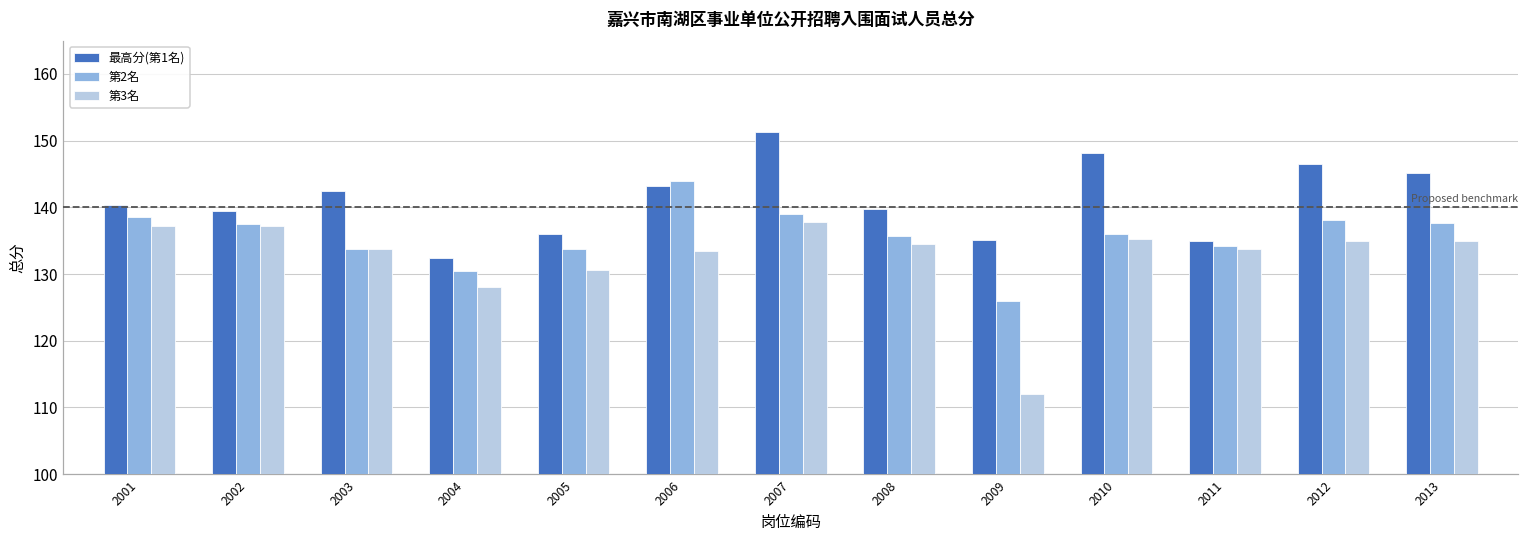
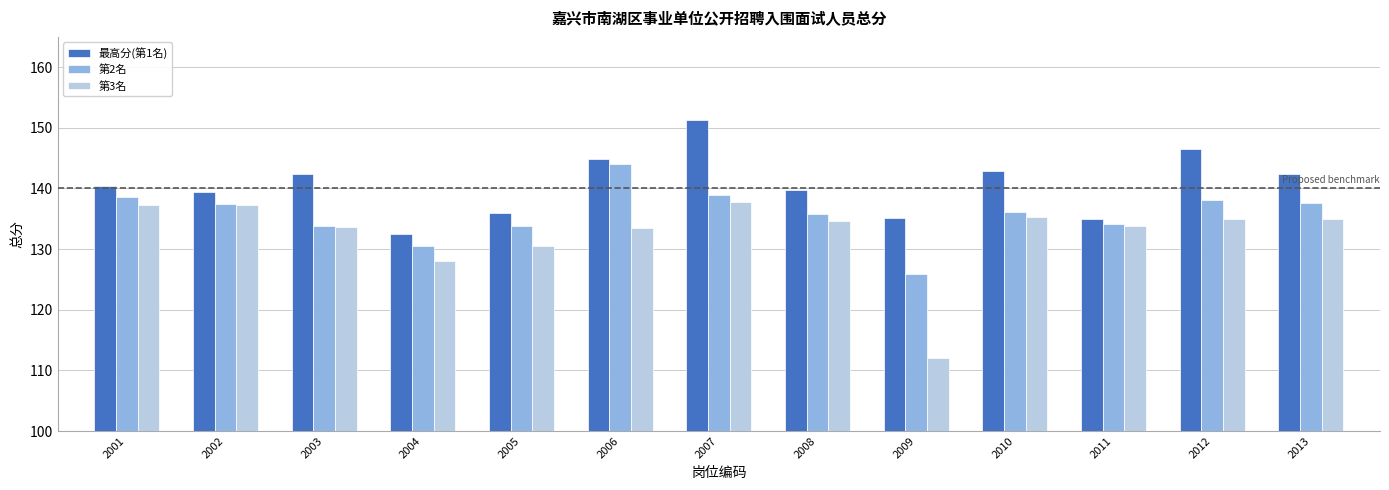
最高分(第1名), 2006: 143 -> 145
最高分(第1名), 2010: 148 -> 143
最高分(第1名), 2013: 145 -> 142
